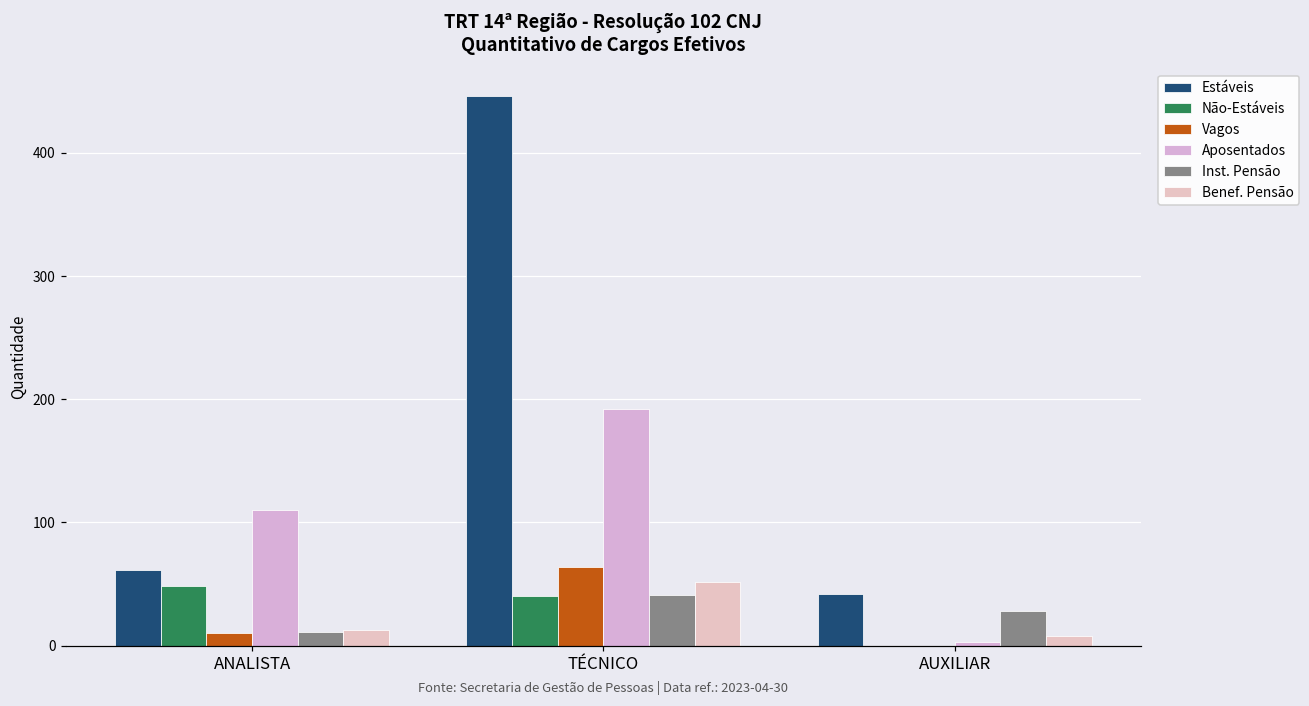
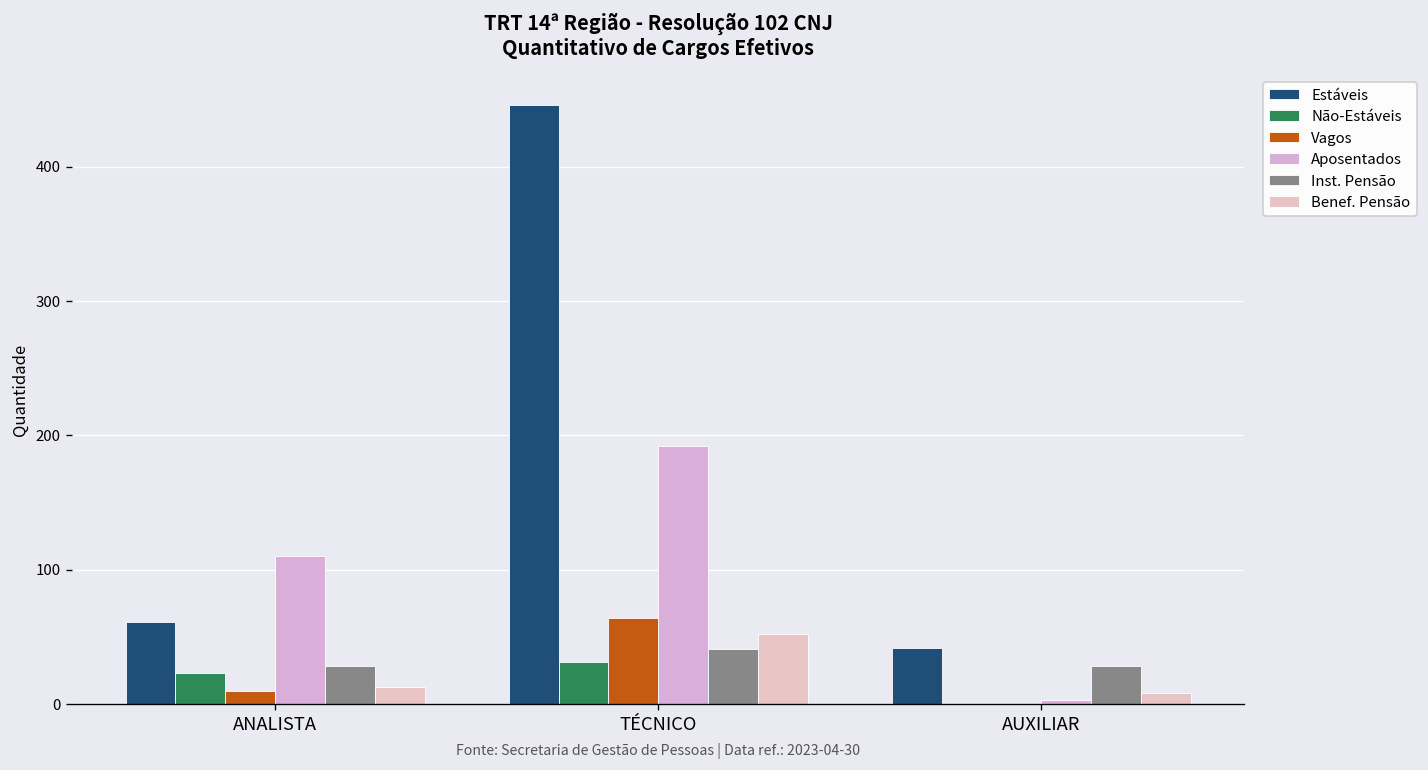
Não-Estáveis, ANALISTA: 48 -> 23
Inst. Pensão, ANALISTA: 11 -> 28
Não-Estáveis, TÉCNICO: 40 -> 31
